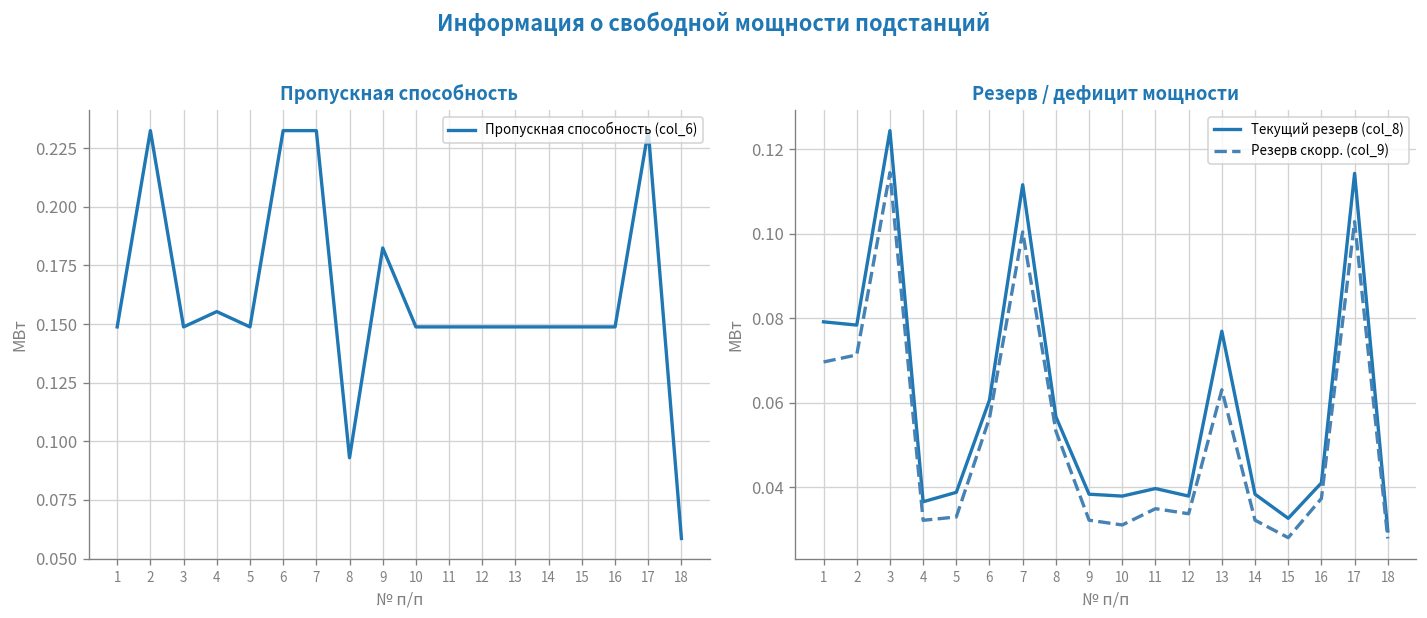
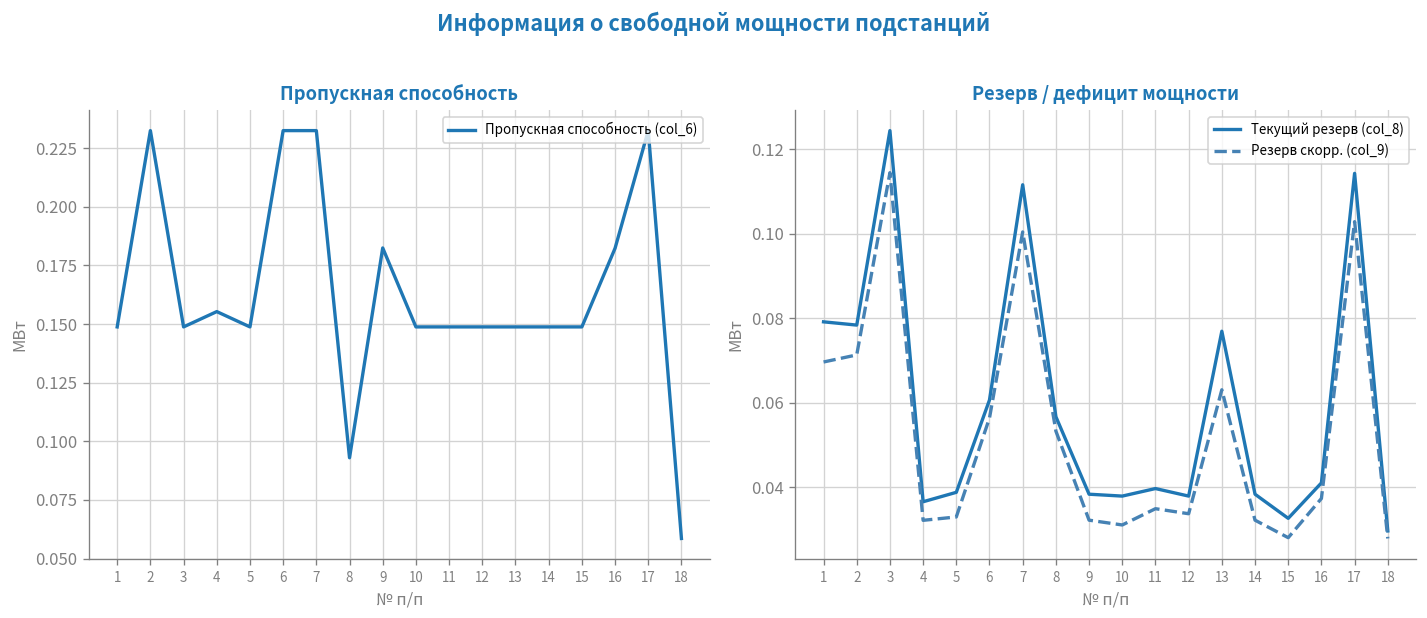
Пропускная способность, 16: 0.149 -> 0.182
